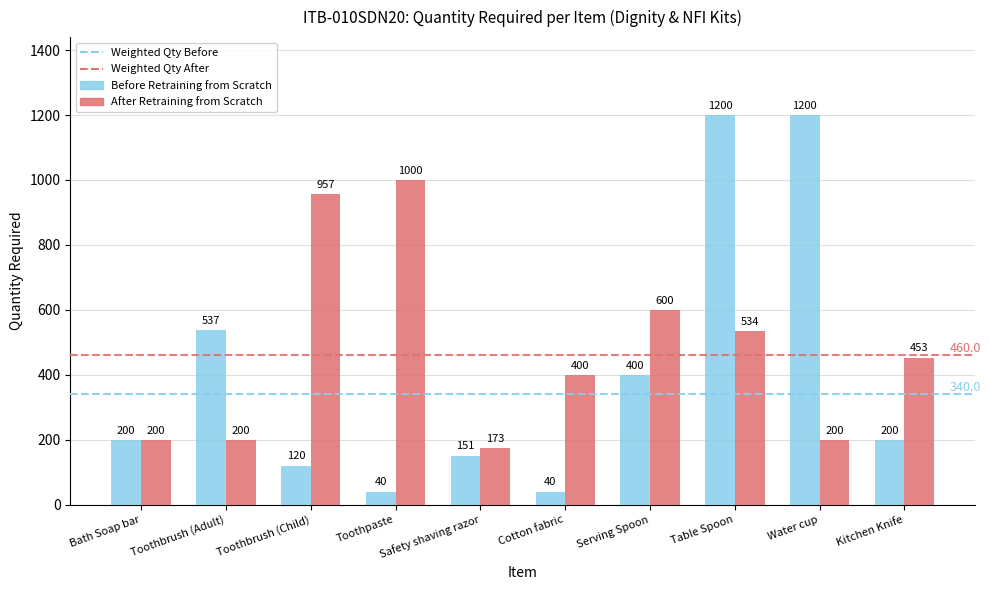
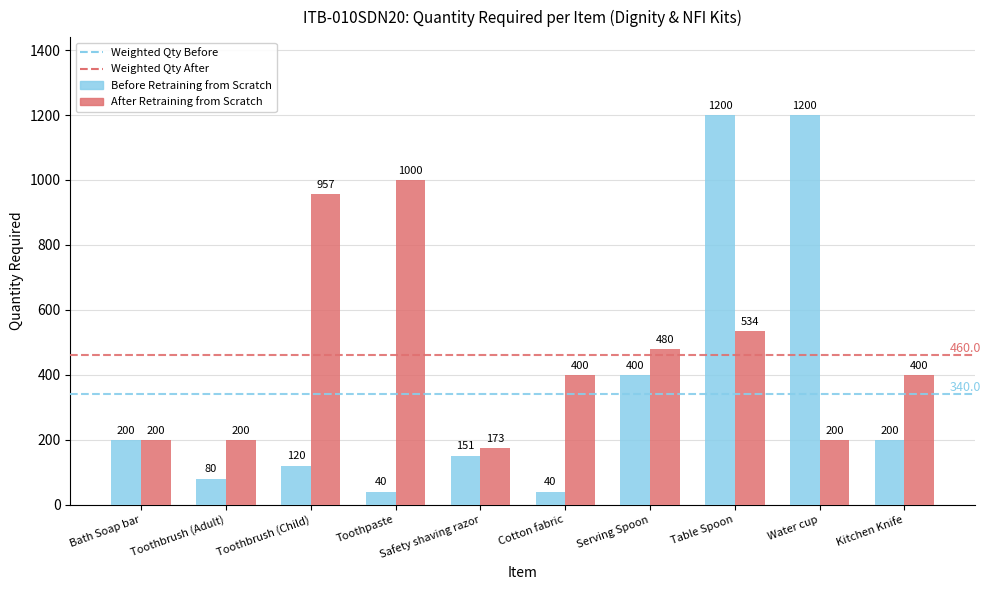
Before Retraining from Scratch, Toothbrush (Adult): 537 -> 80
After Retraining from Scratch, Serving Spoon: 600 -> 480
After Retraining from Scratch, Kitchen Knife: 453 -> 400
